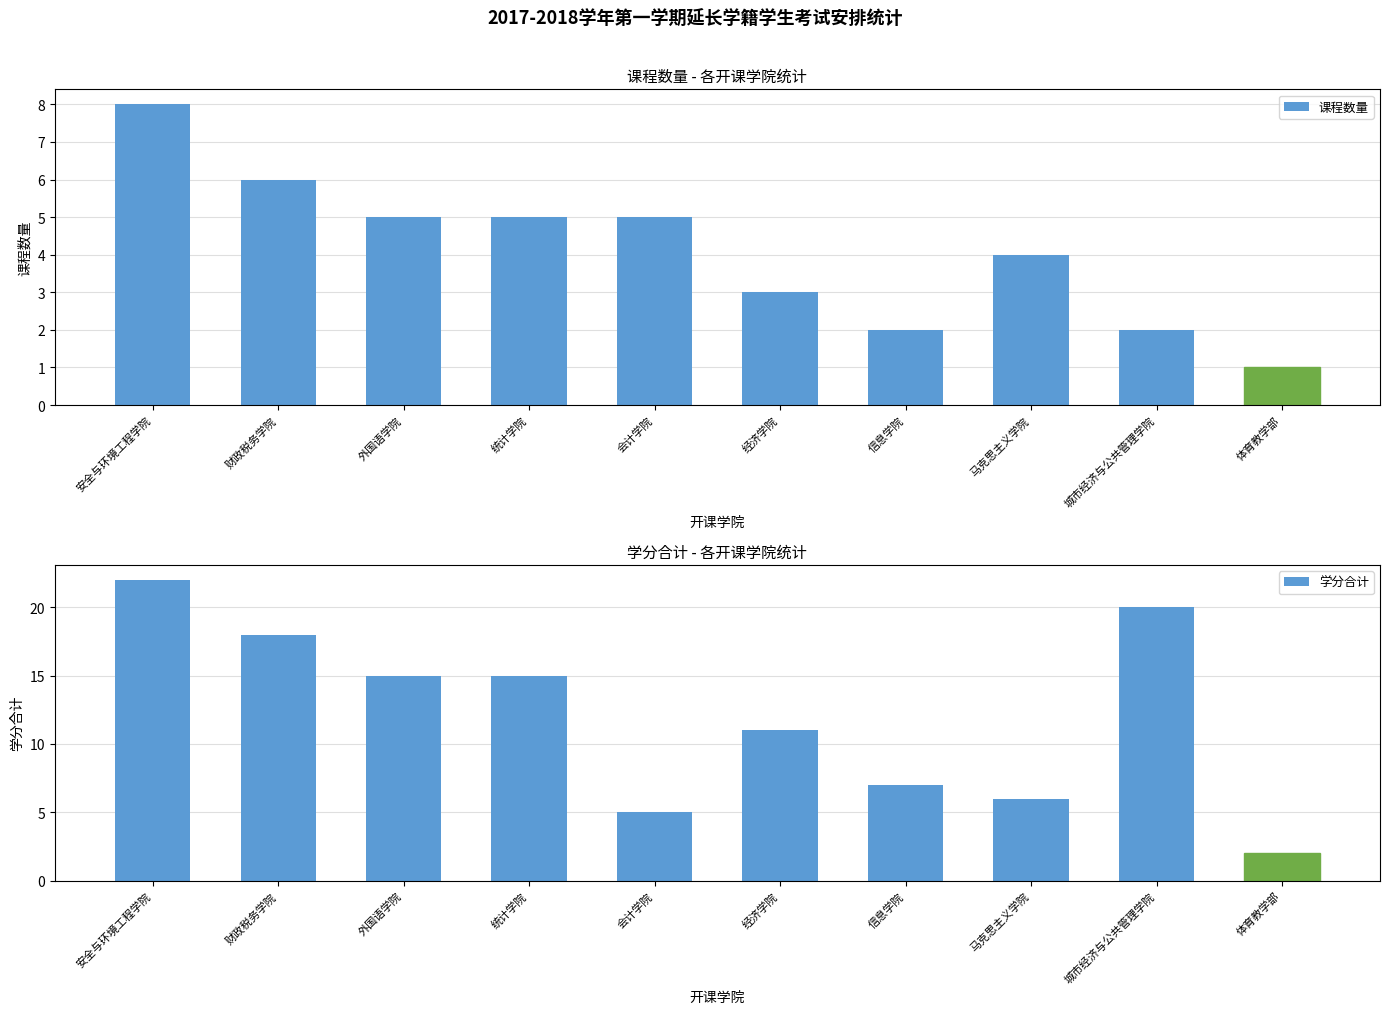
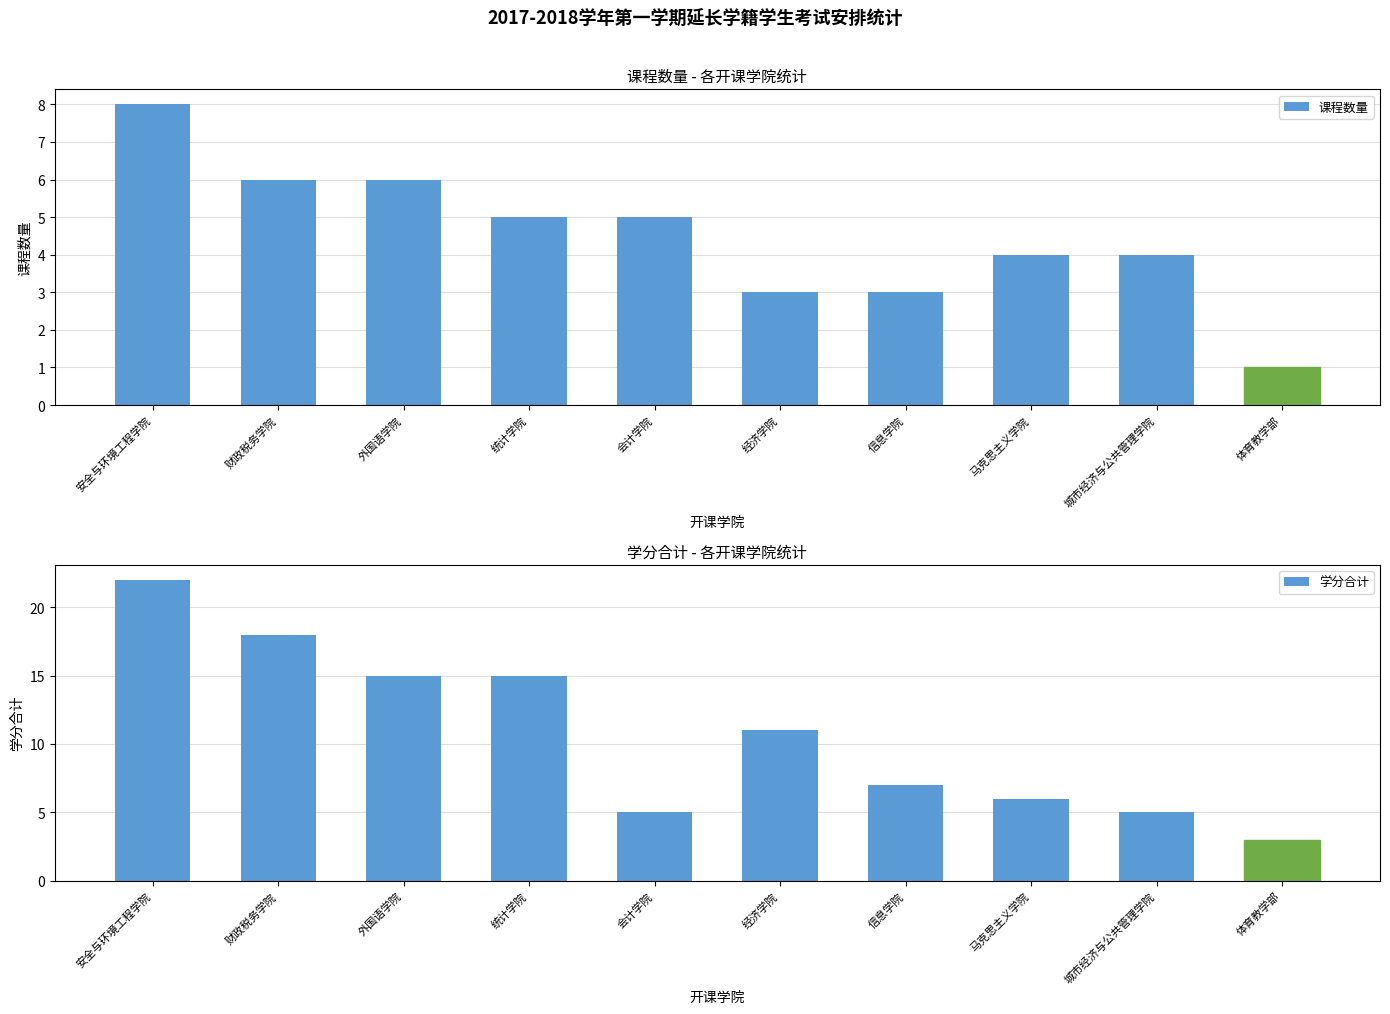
课程数量 - 各开课学院统计, 外国语学院: 5 -> 6
课程数量 - 各开课学院统计, 信息学院: 2 -> 3
课程数量 - 各开课学院统计, 城市经济与公共管理学院: 2 -> 4
学分合计 - 各开课学院统计, 城市经济与公共管理学院: 20 -> 5
学分合计 - 各开课学院统计, 体育教学部: 2 -> 3
